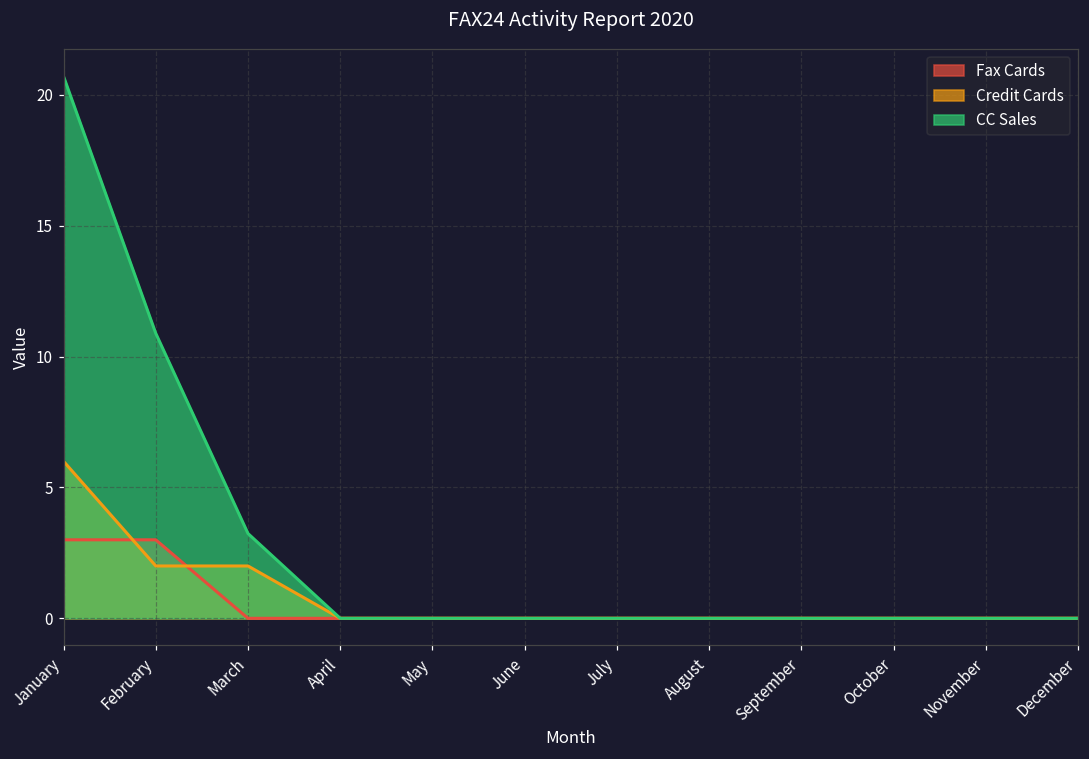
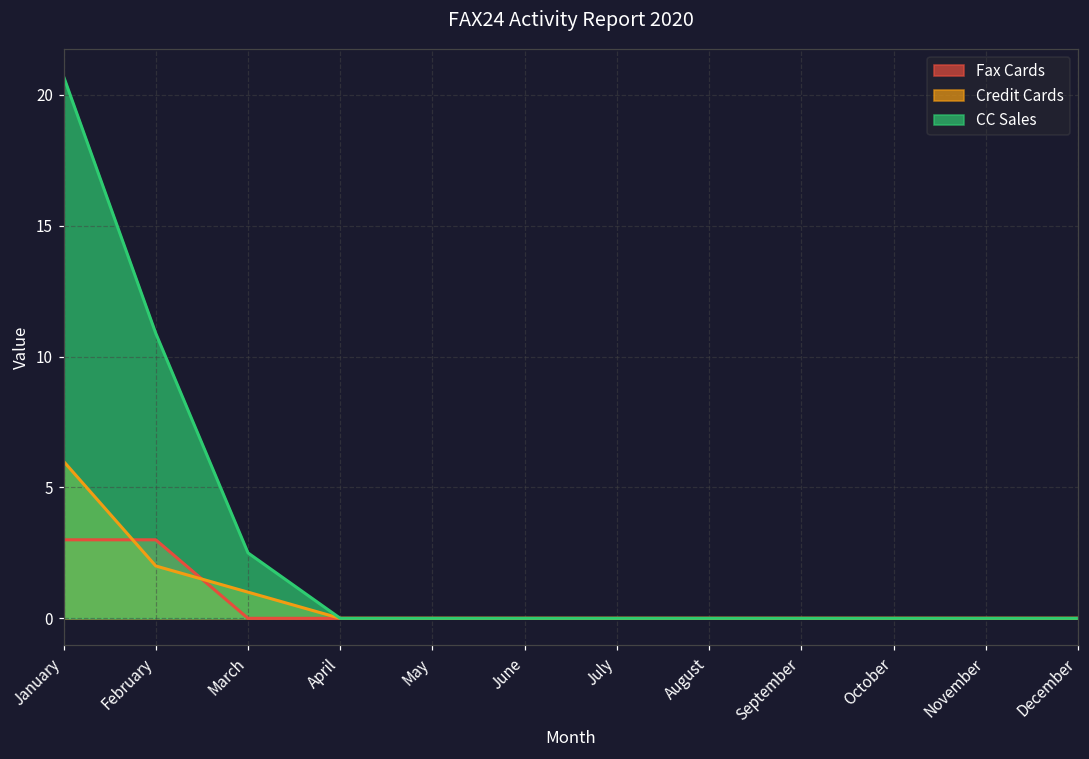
Credit Cards, March: 2 -> 1
CC Sales, March: 3.2 -> 2.5
